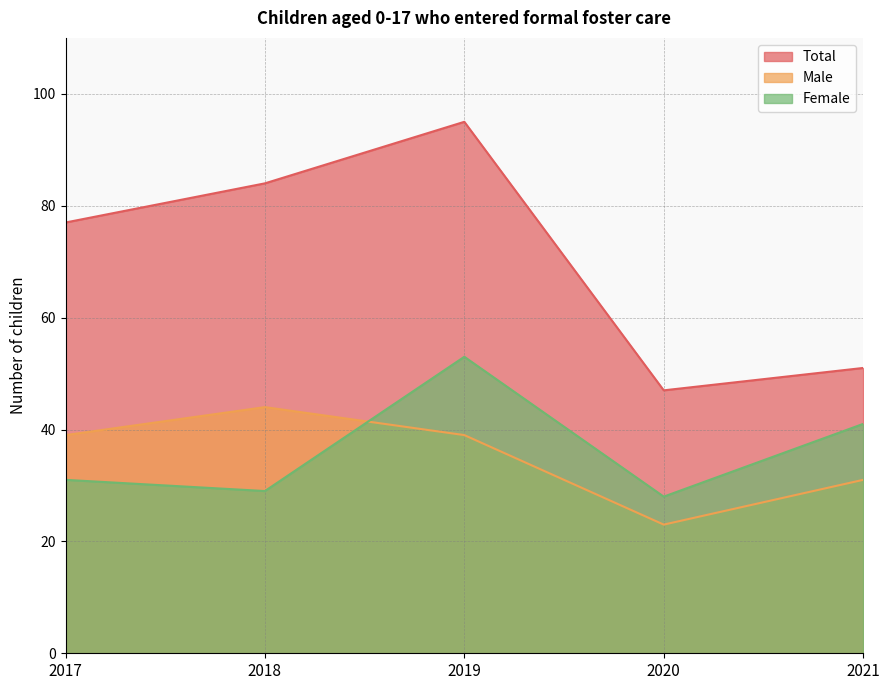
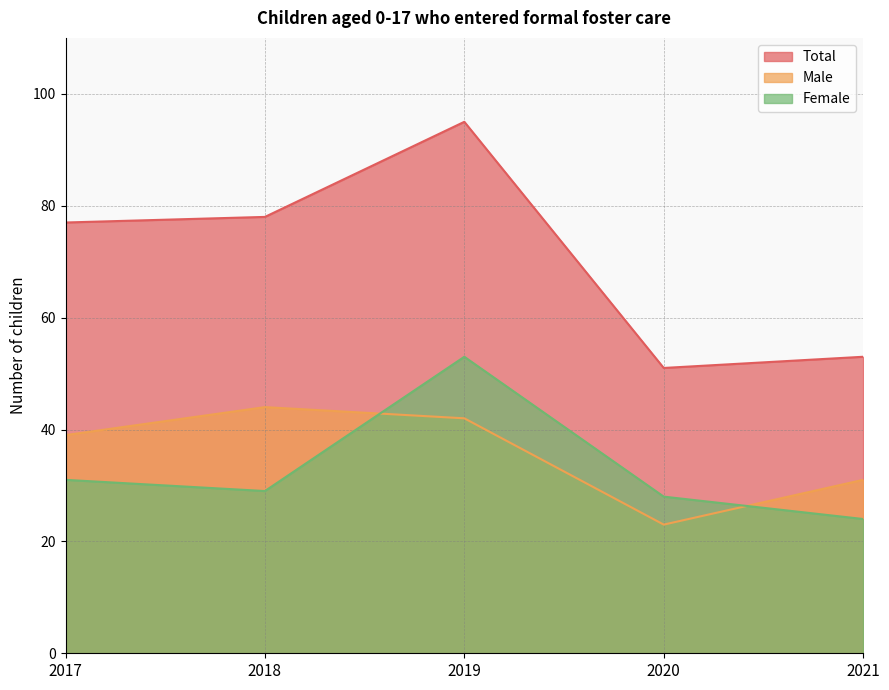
Total, 2018: 84 -> 78
Male, 2019: 39 -> 42
Total, 2020: 47 -> 51
Total, 2021: 51 -> 53
Female, 2021: 41 -> 24
